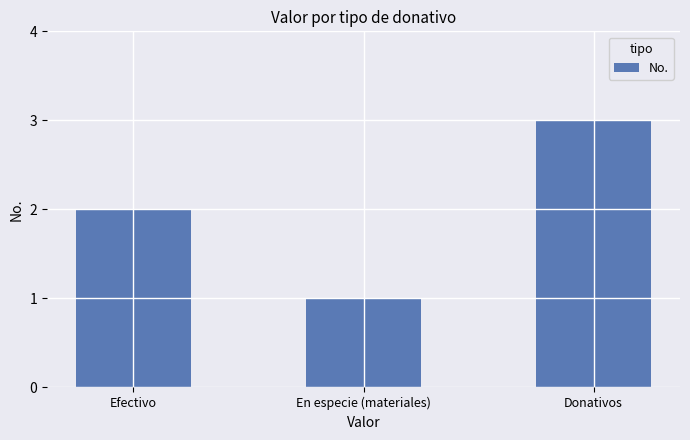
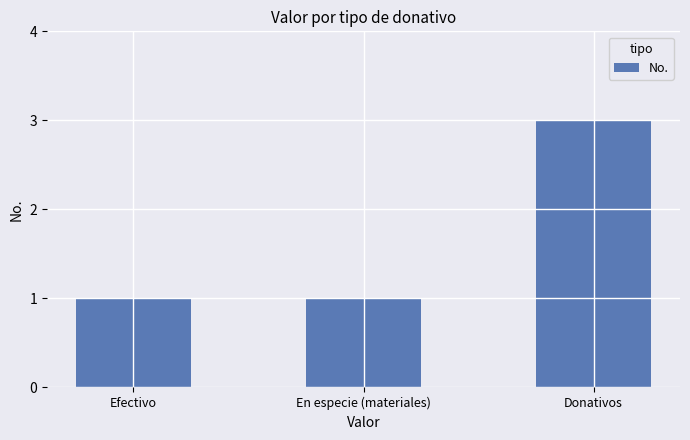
Efectivo: 2 -> 1
